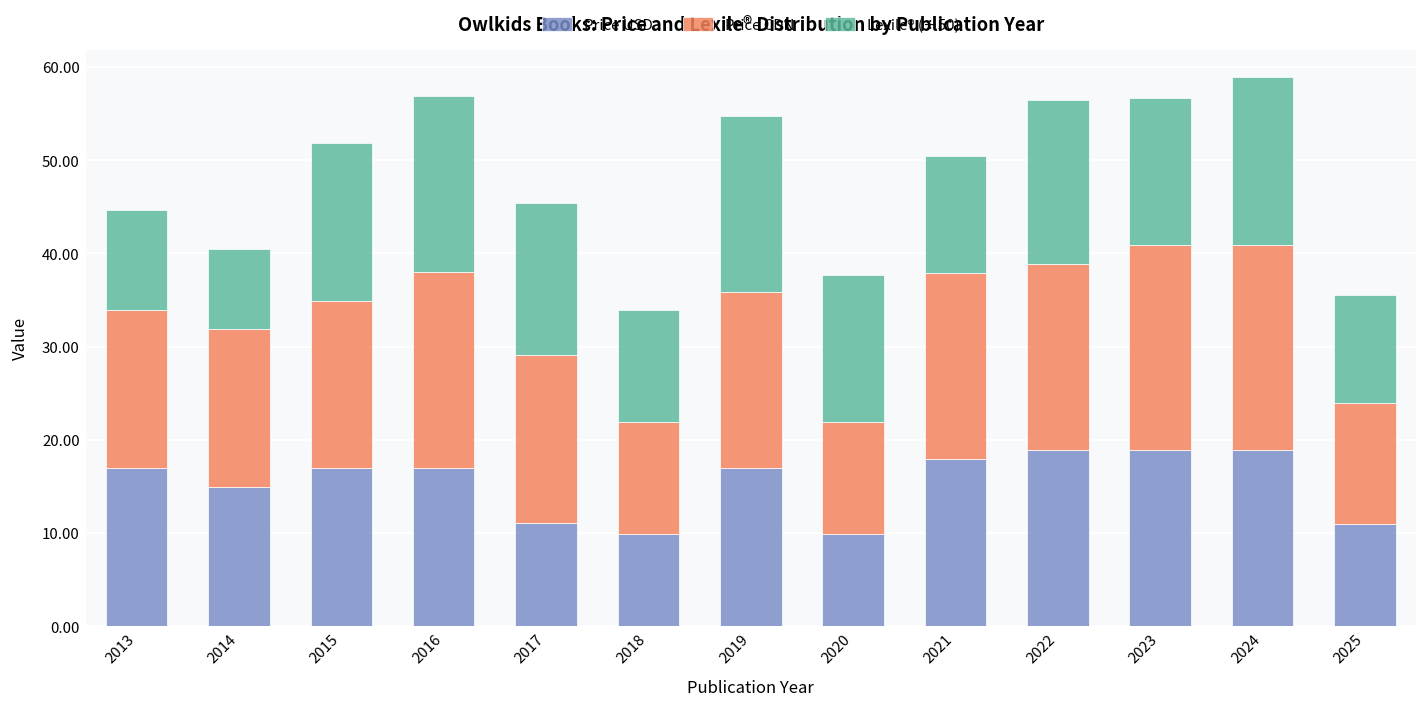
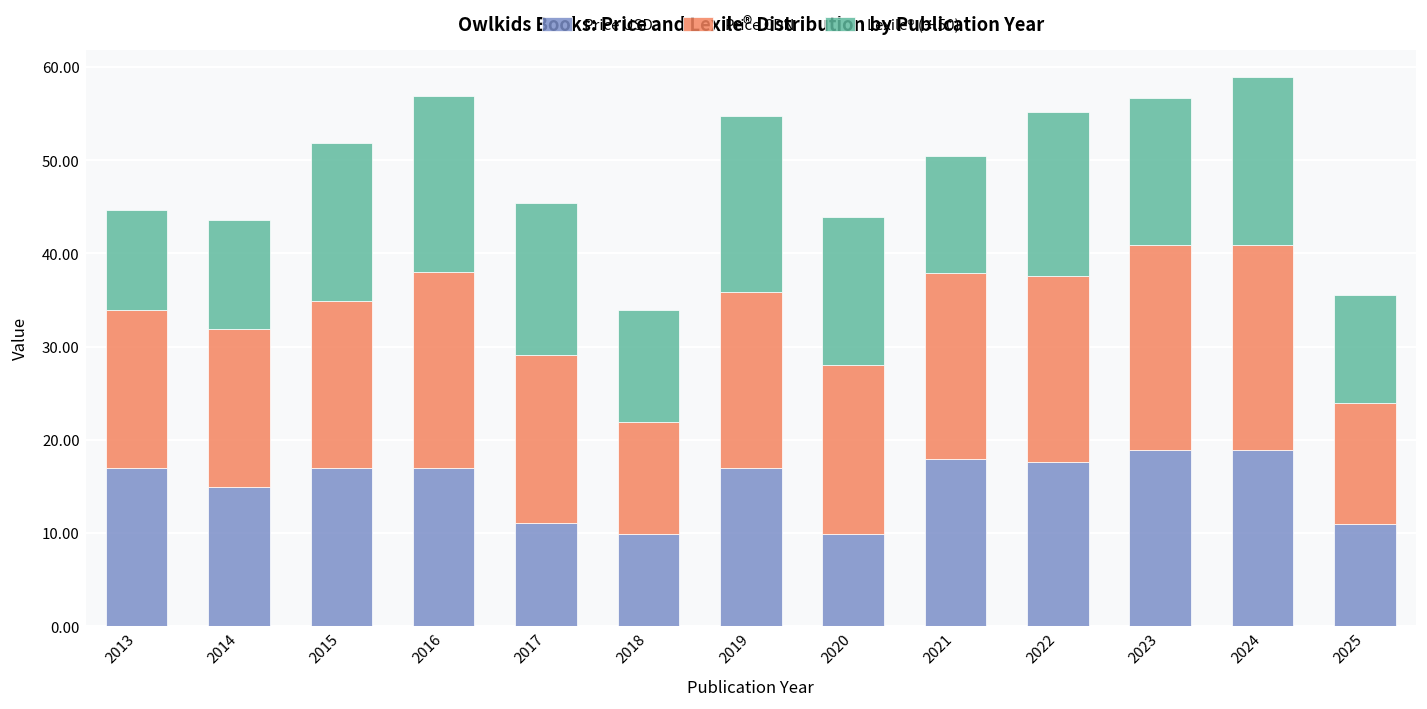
Lexile® (÷50), 2014: 9 -> 12
Price CDN, 2020: 12 -> 18
Price USD, 2022: 19 -> 18
